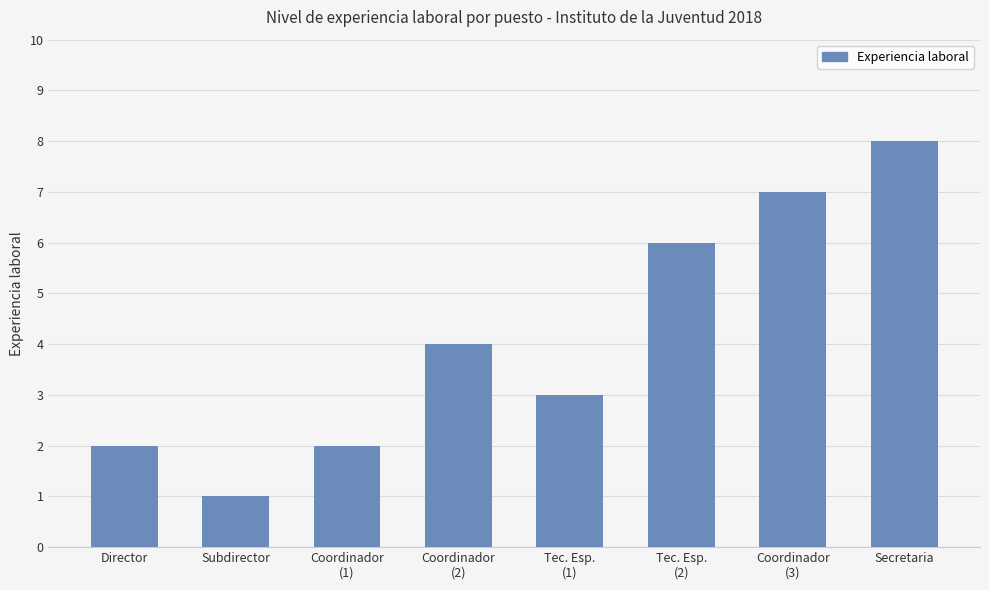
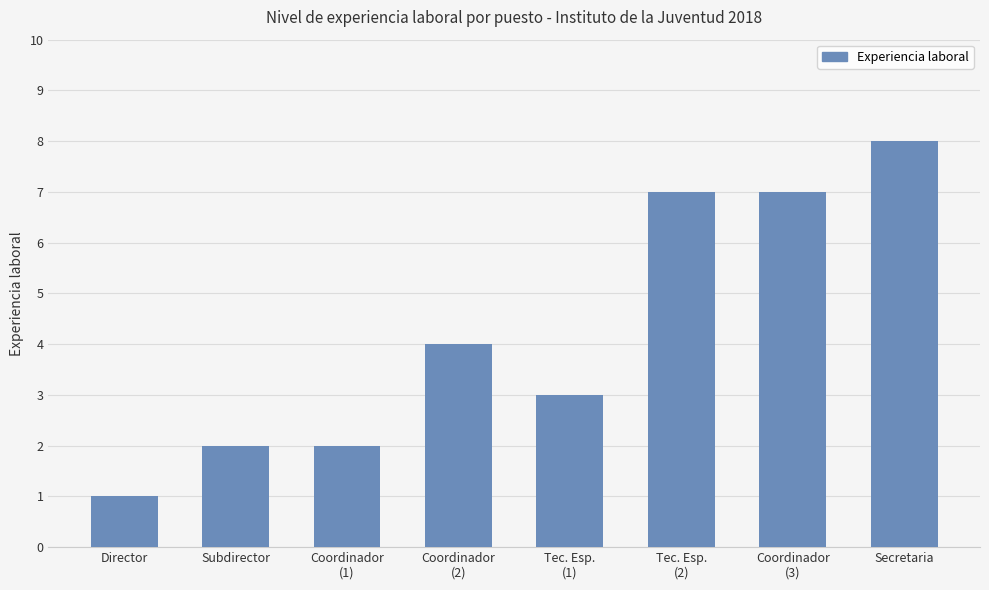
Director: 2 -> 1
Subdirector: 1 -> 2
Tec. Esp. (2): 6 -> 7
